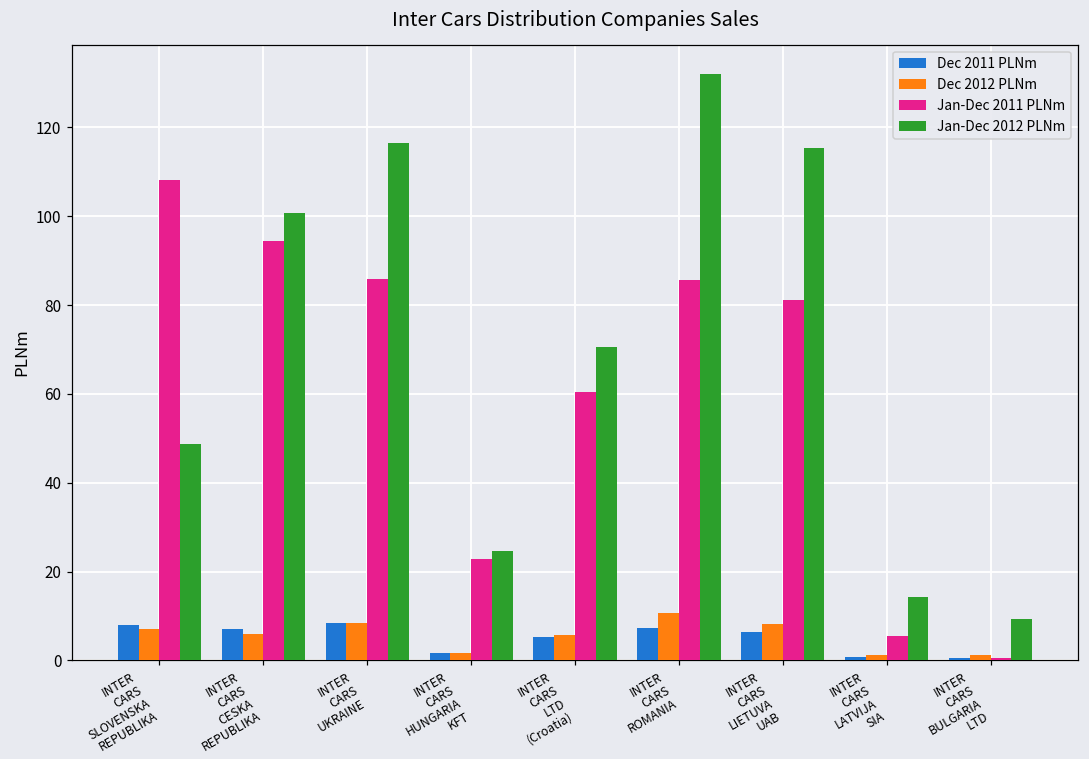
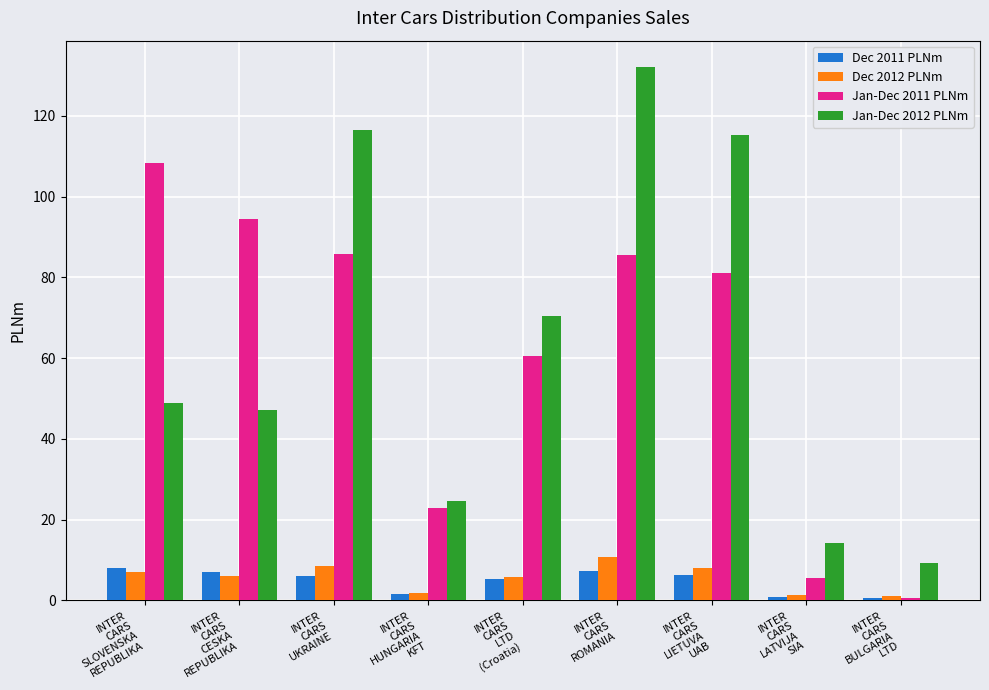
Jan-Dec 2012 PLNm, INTER CARS CESKA REPUBLIKA: 101 -> 47
Dec 2011 PLNm, INTER CARS UKRAINE: 8 -> 6
